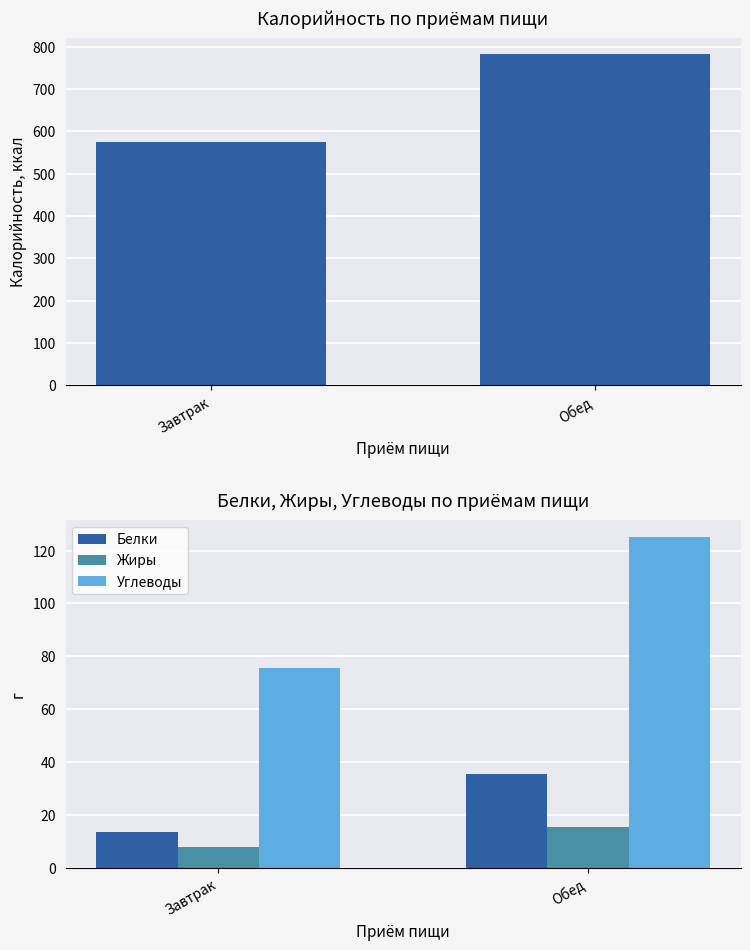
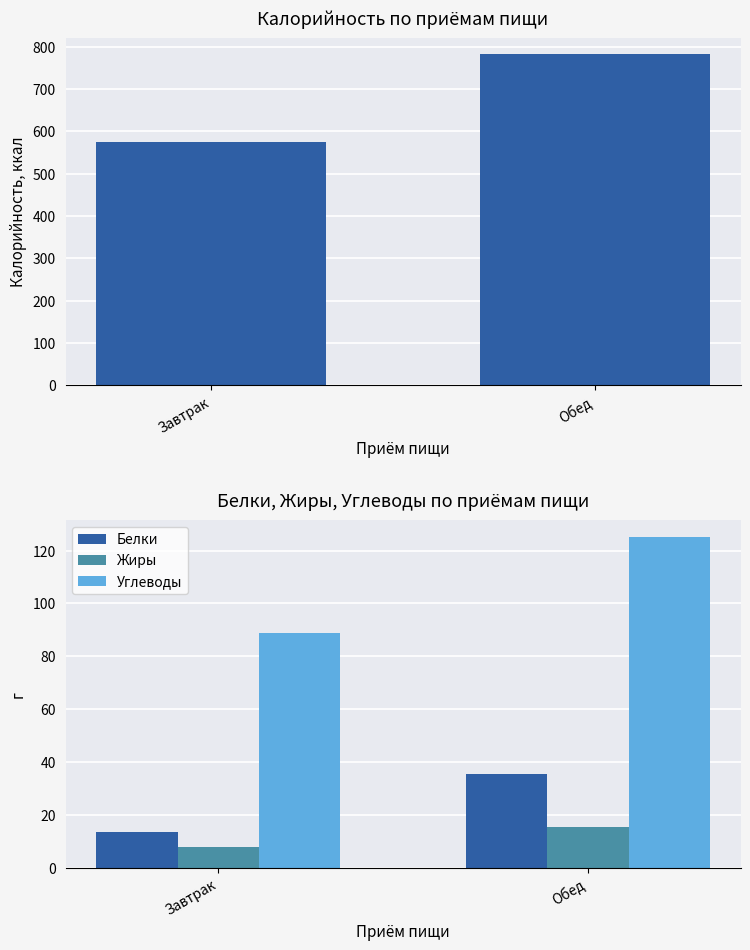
Белки, Жиры, Углеводы по приёмам пищи, Углеводы, Завтрак: 76 -> 89
